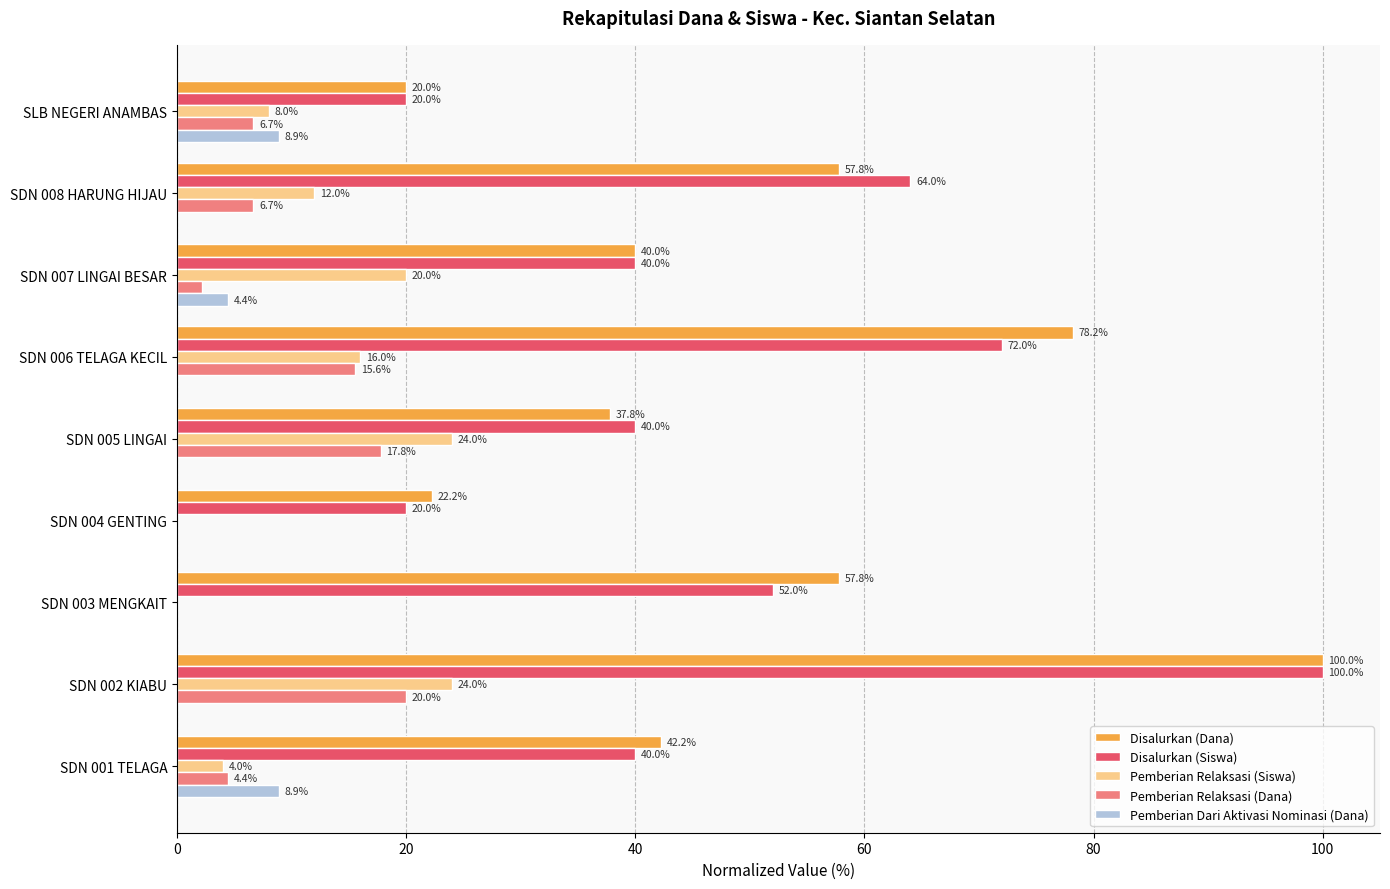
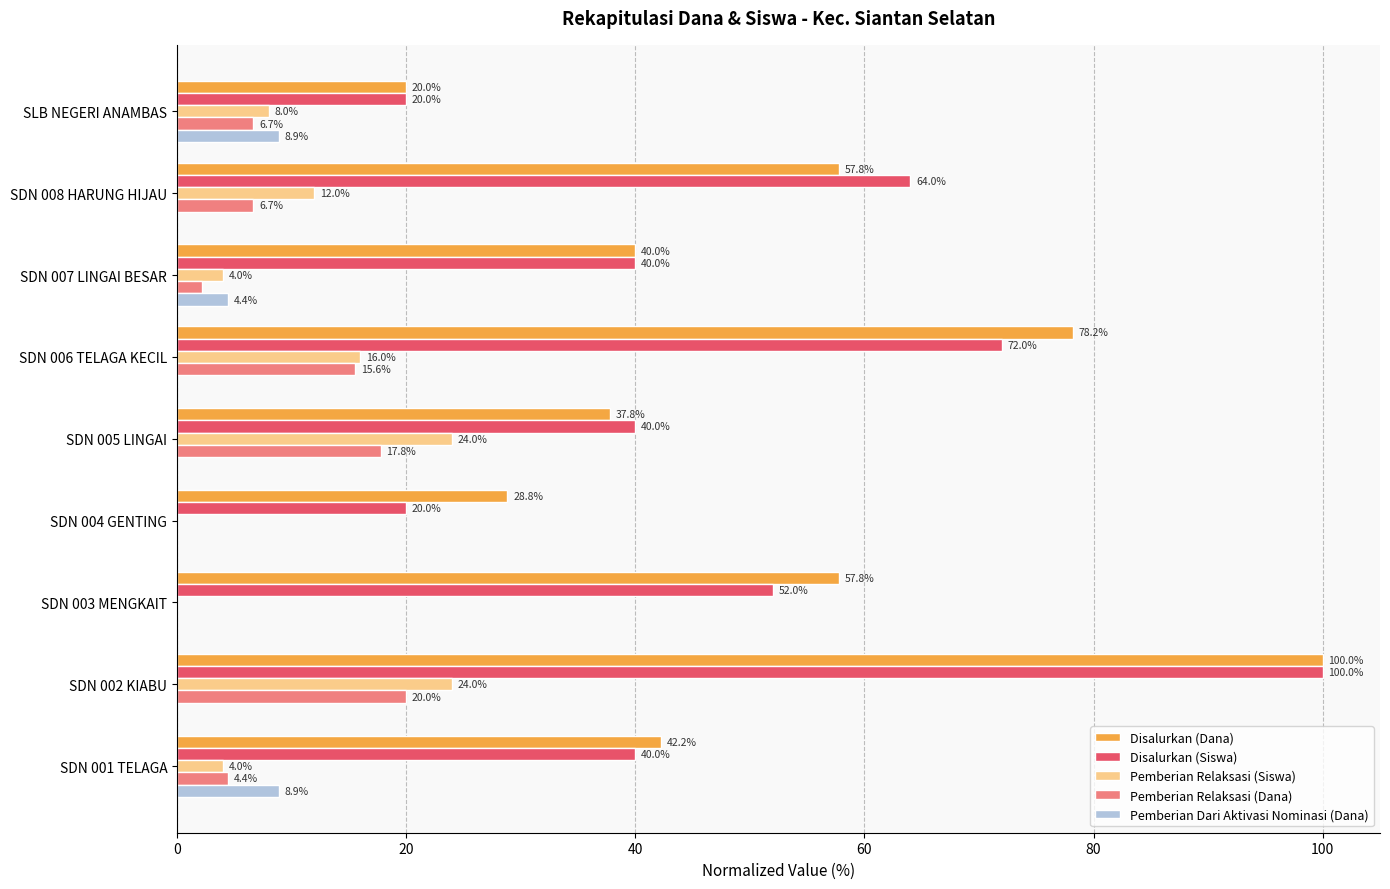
Pemberian Relaksasi (Siswa), SDN 007 LINGAI BESAR: 20.0% -> 4.0%
Disalurkan (Dana), SDN 004 GENTING: 22.2% -> 28.8%
